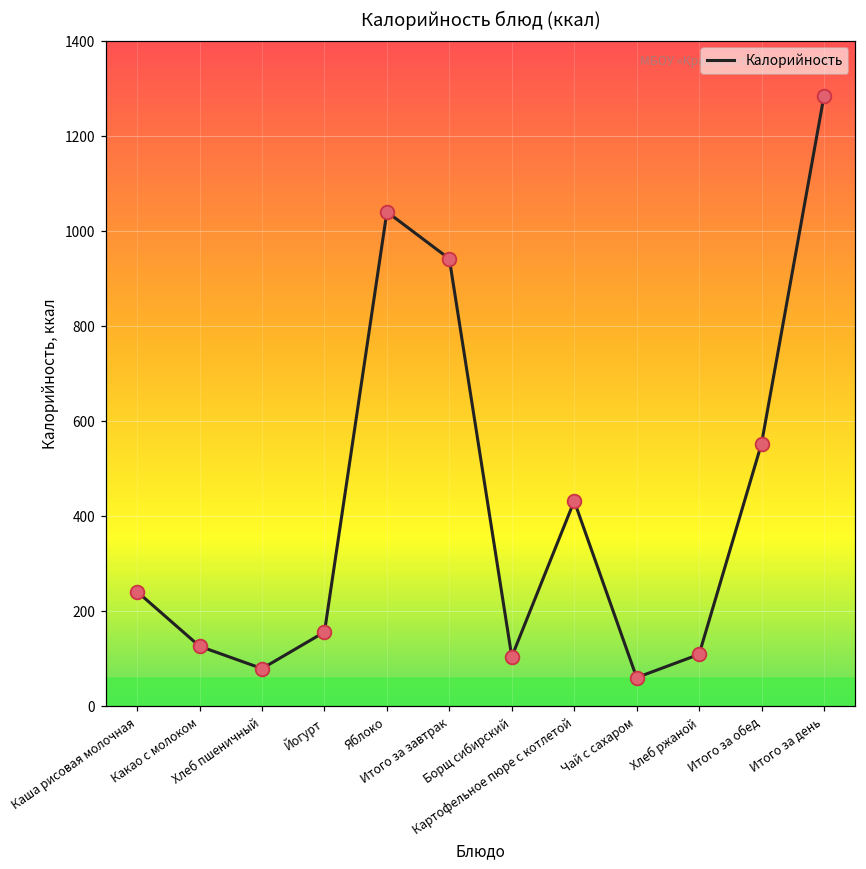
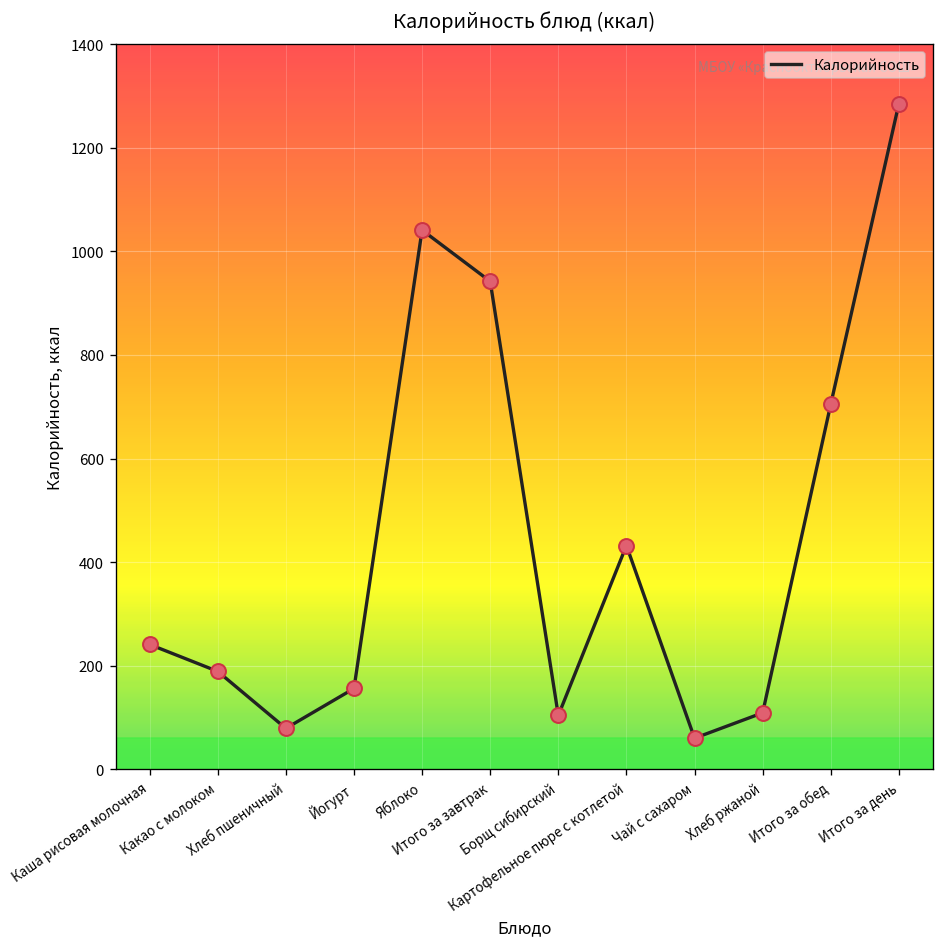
Какао с молоком: 130 -> 190
Итого за обед: 550 -> 710
